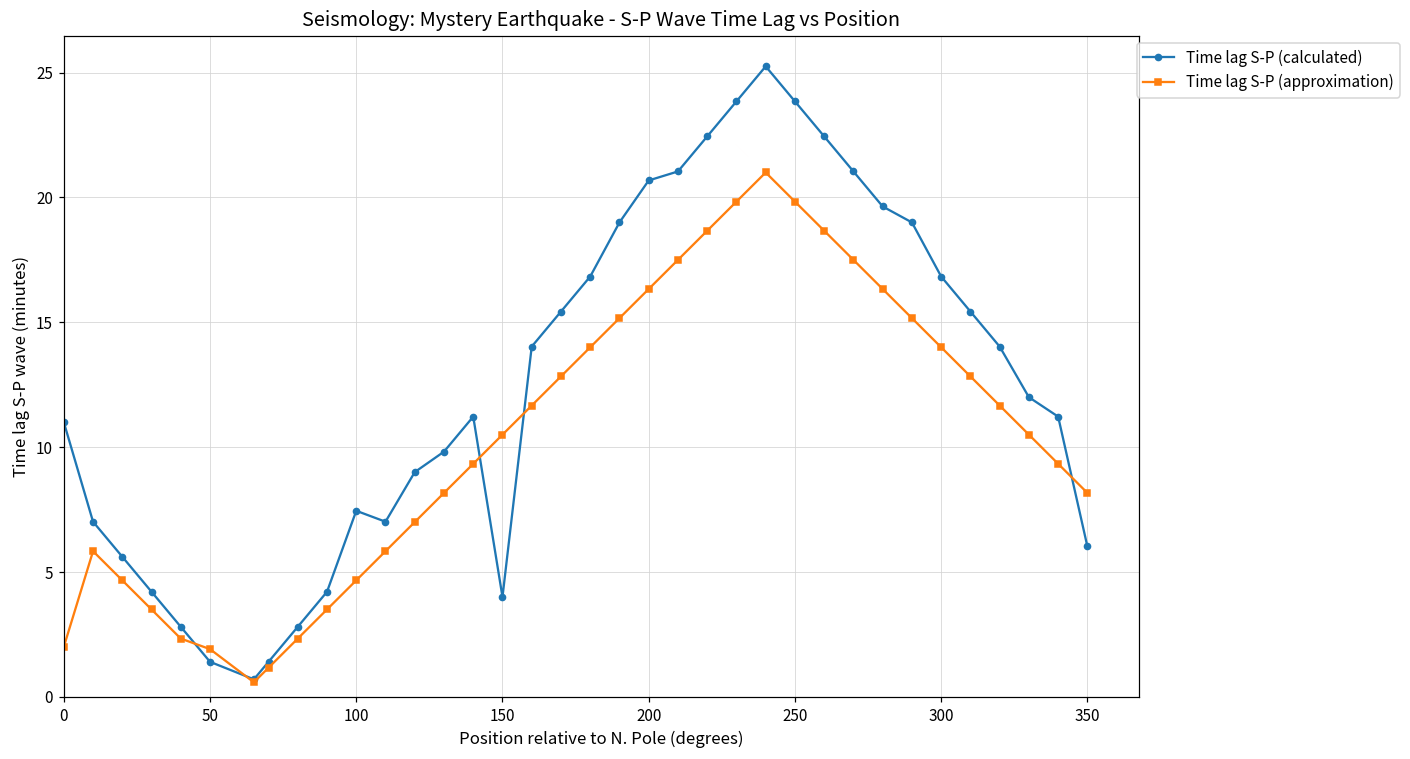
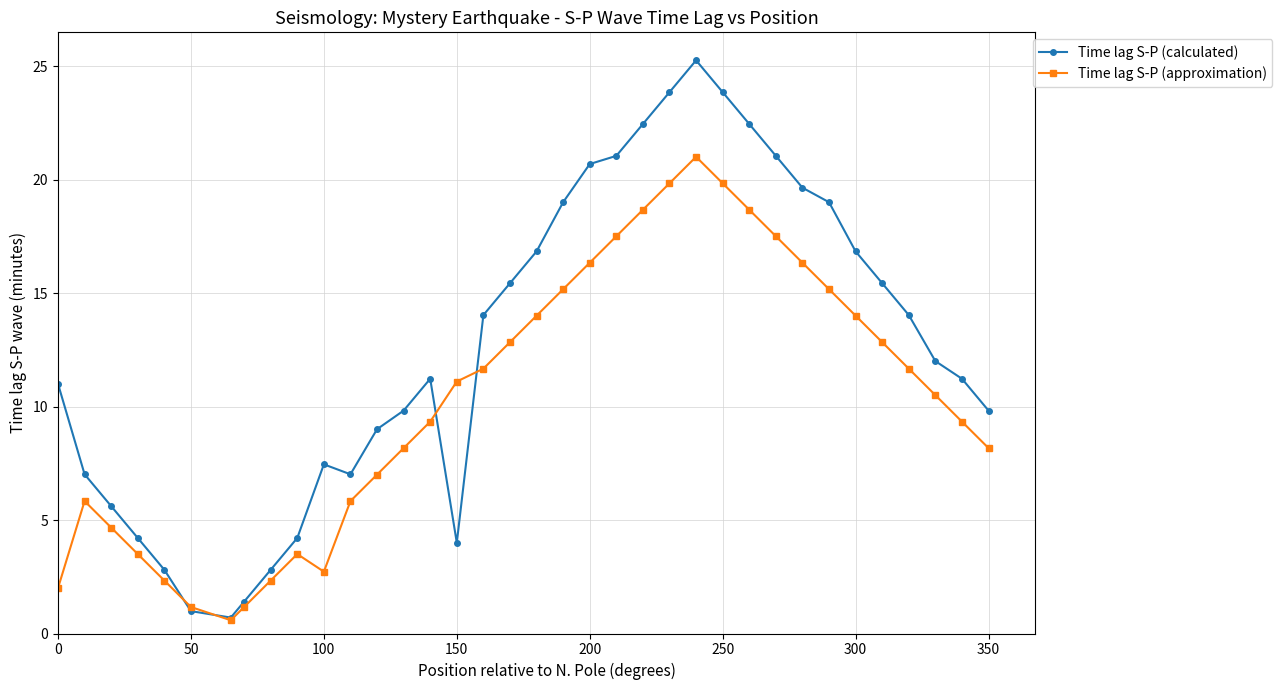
Time lag S-P (calculated), 50: 1.4 -> 1.0
Time lag S-P (approximation), 50: 1.9 -> 1.2
Time lag S-P (approximation), 100: 4.7 -> 2.7
Time lag S-P (approximation), 150: 10.5 -> 11.1
Time lag S-P (calculated), 350: 6.0 -> 9.8
